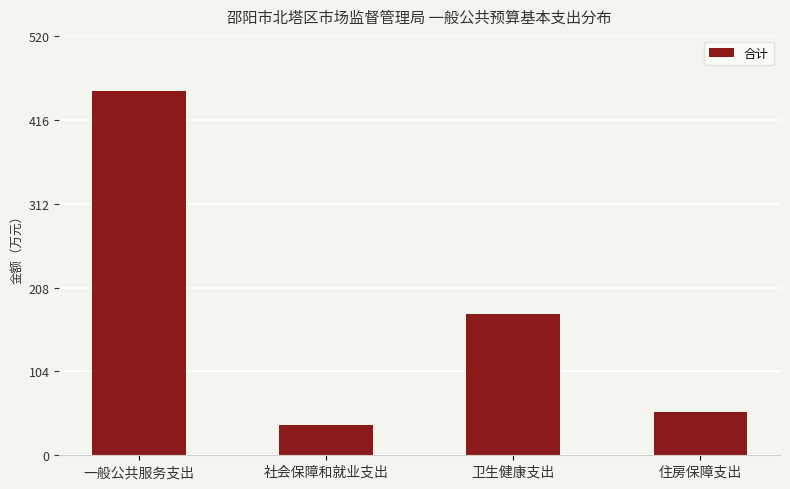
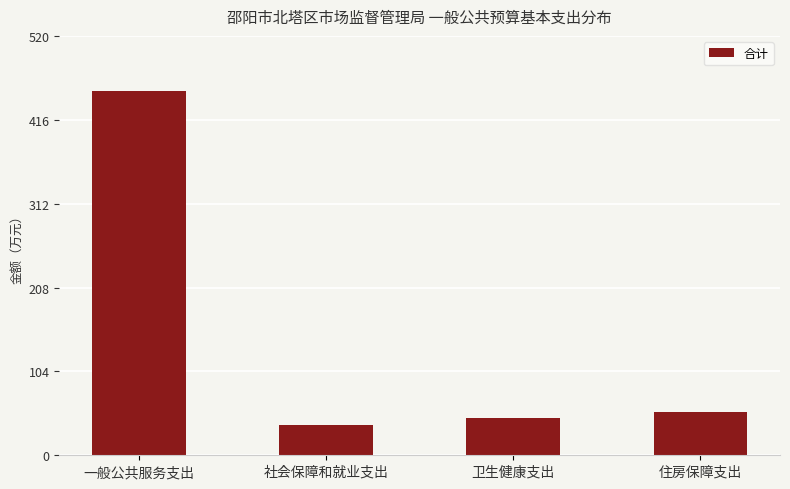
卫生健康支出: 180 -> 50
